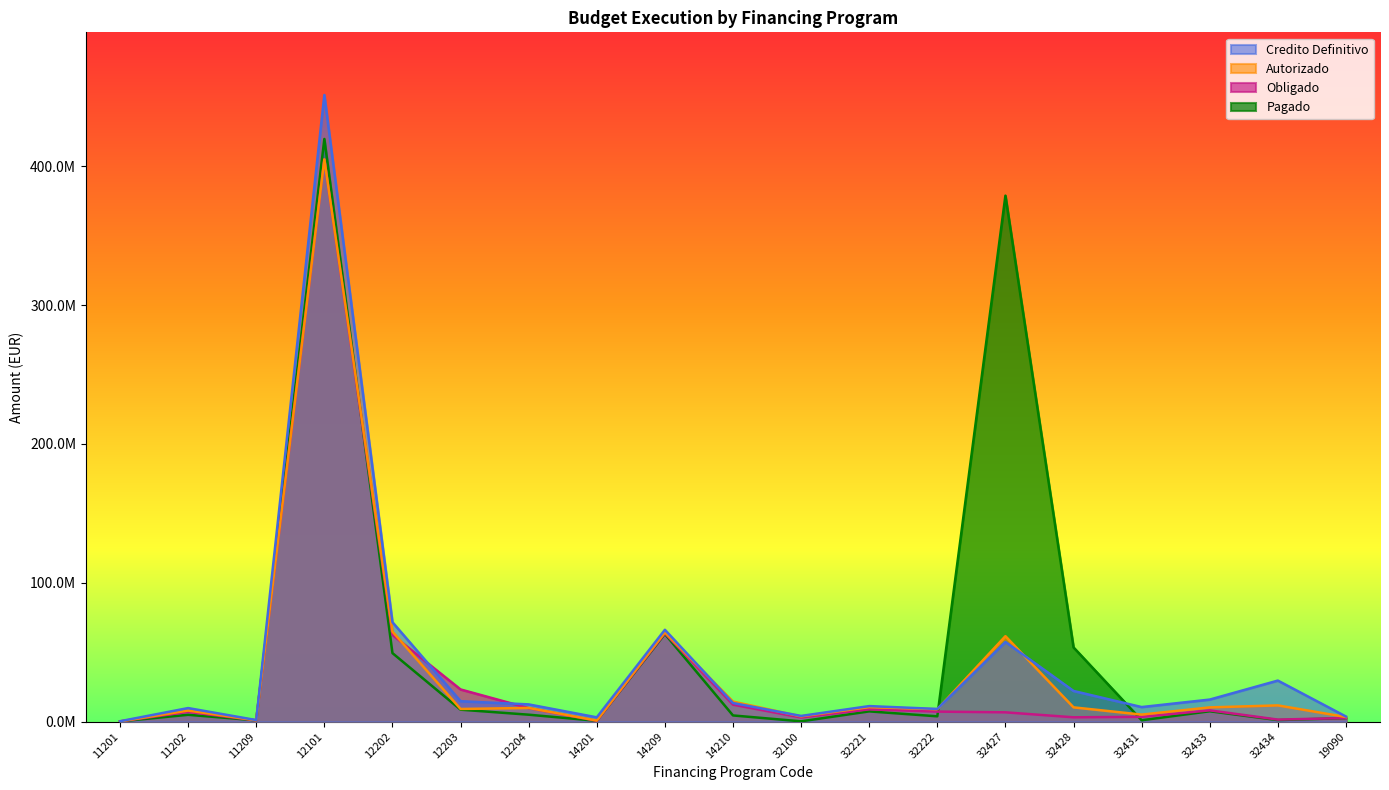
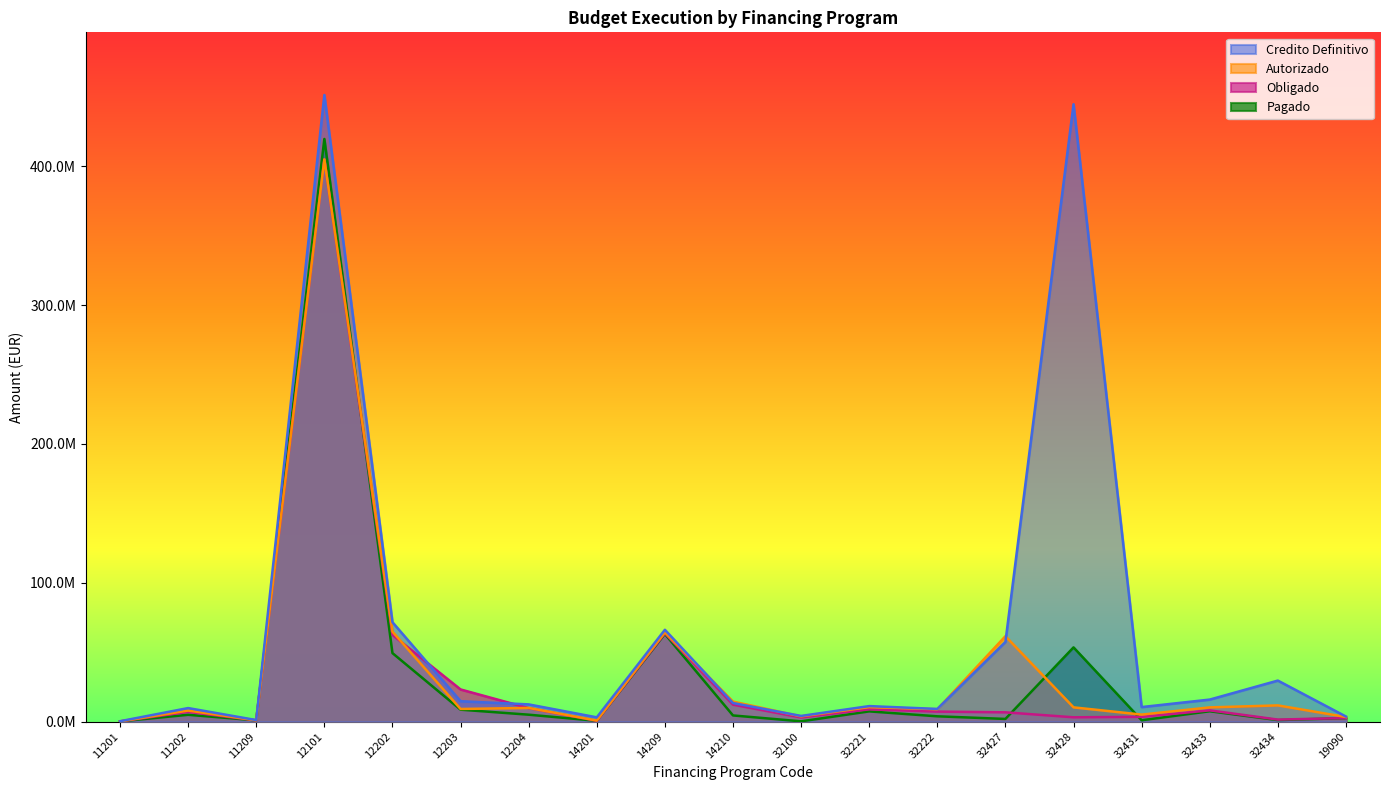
Pagado, 32427: 379000000 -> 2000000
Credito Definitivo, 32428: 22000000 -> 445000000
